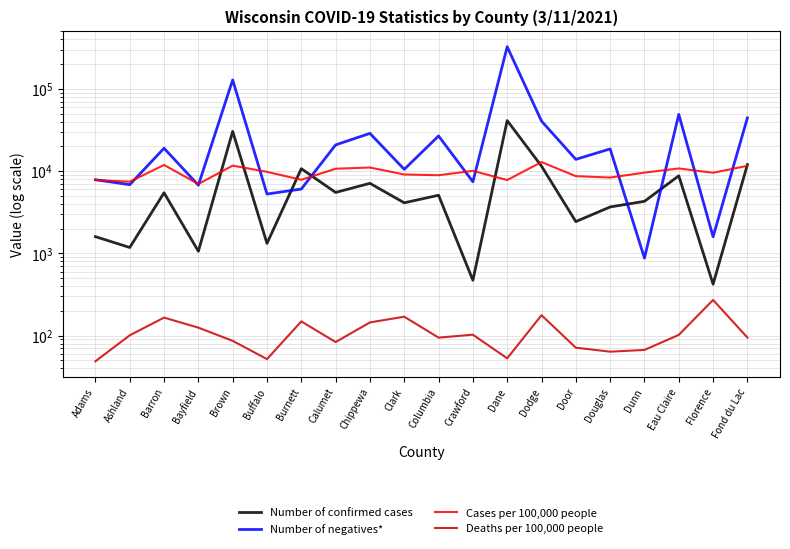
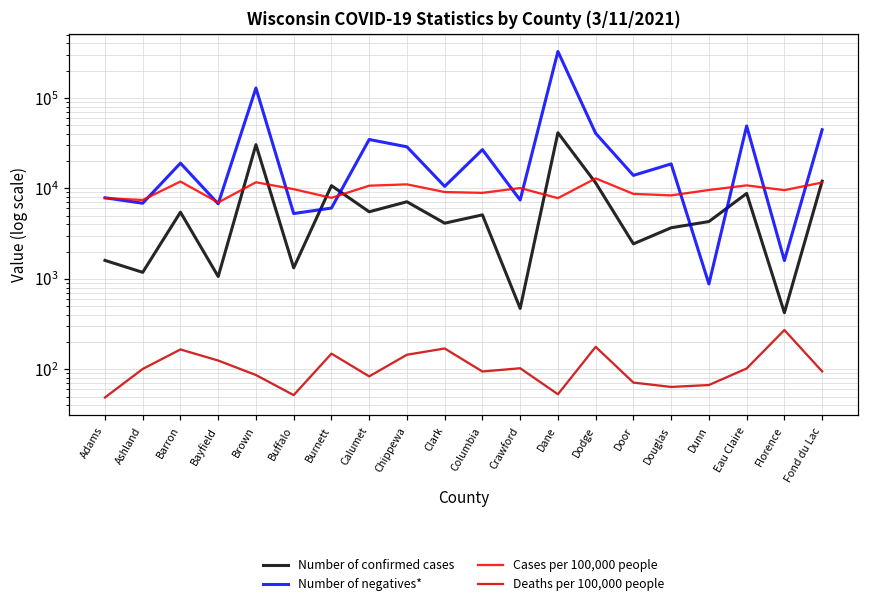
Number of negatives*, Calumet: 21000 -> 35000
